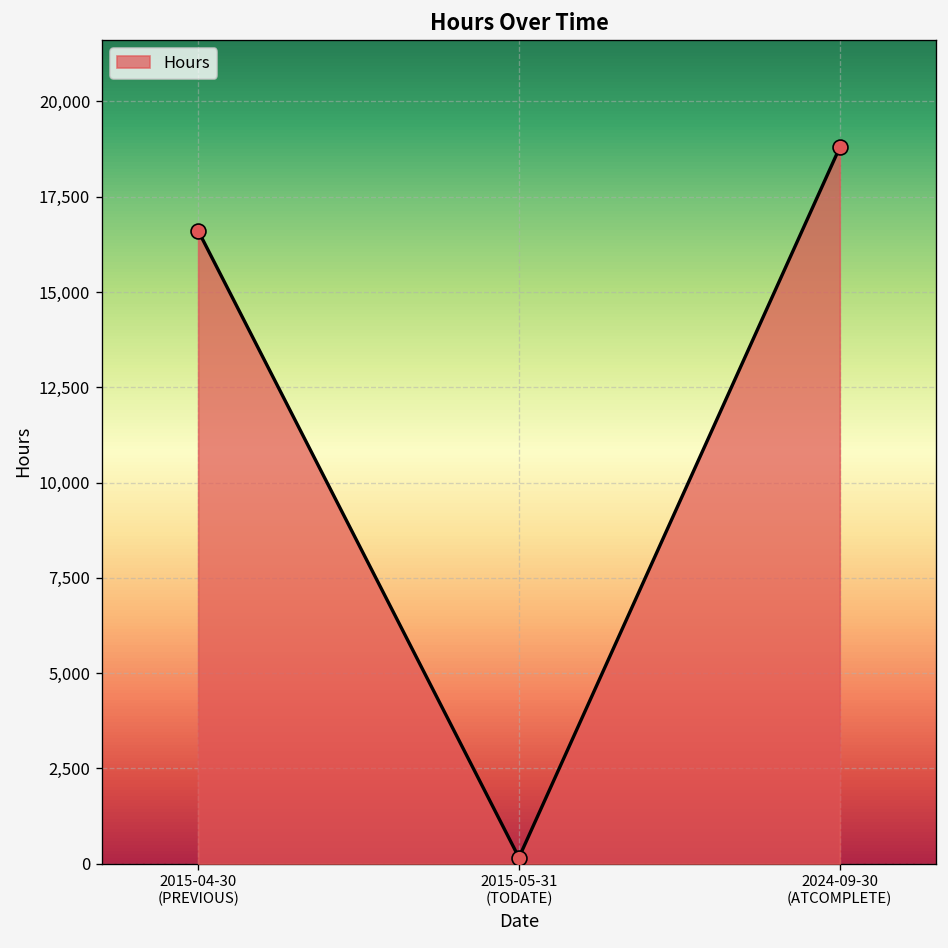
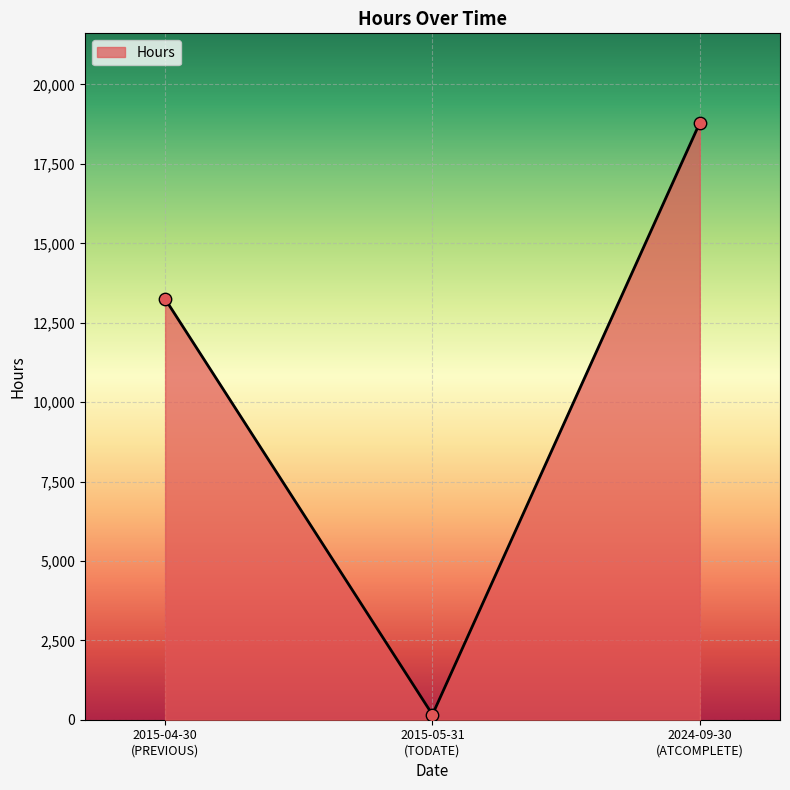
2015-04-30 (PREVIOUS): 16,600 -> 13,200
